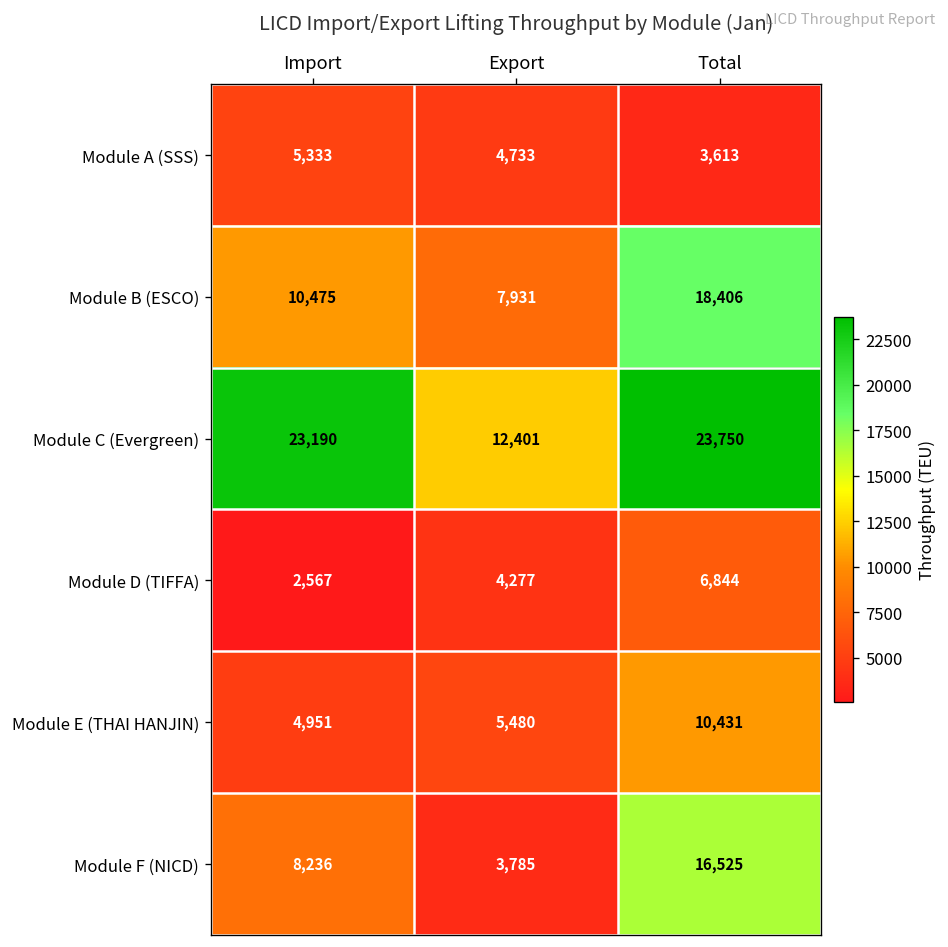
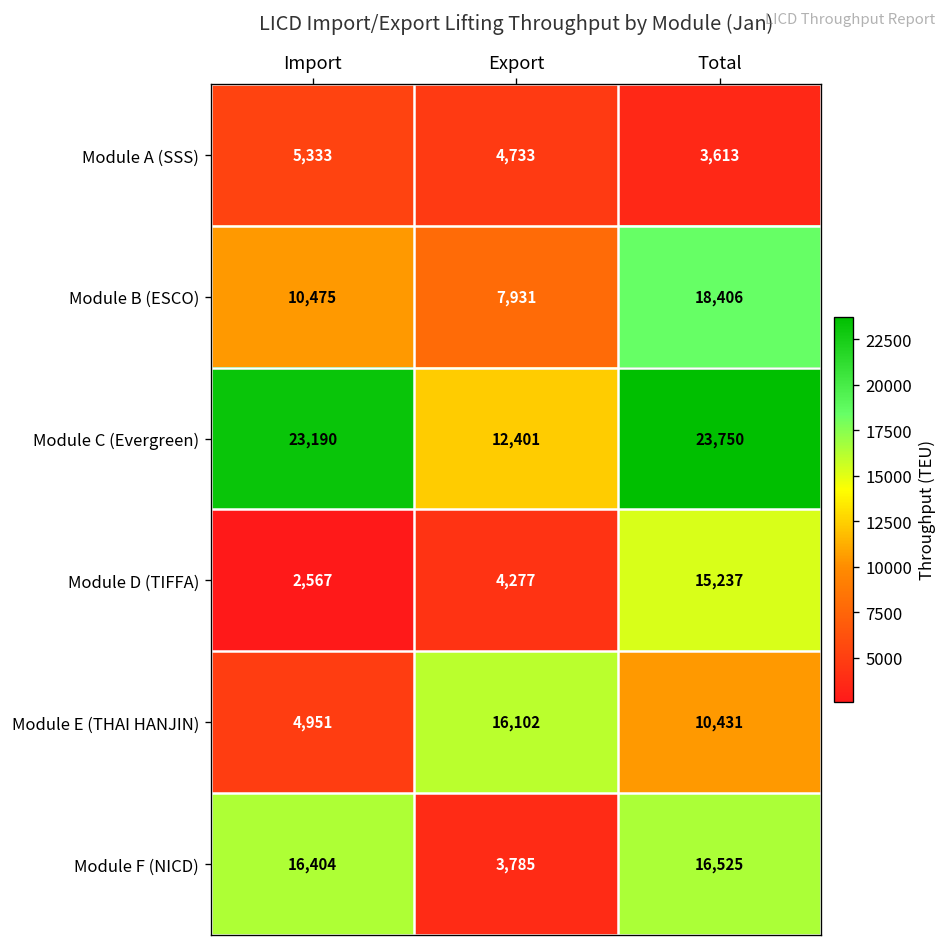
Module D (TIFFA), Total: 6,844 -> 15,237
Module E (THAI HANJIN), Export: 5,480 -> 16,102
Module F (NICD), Import: 8,236 -> 16,404
